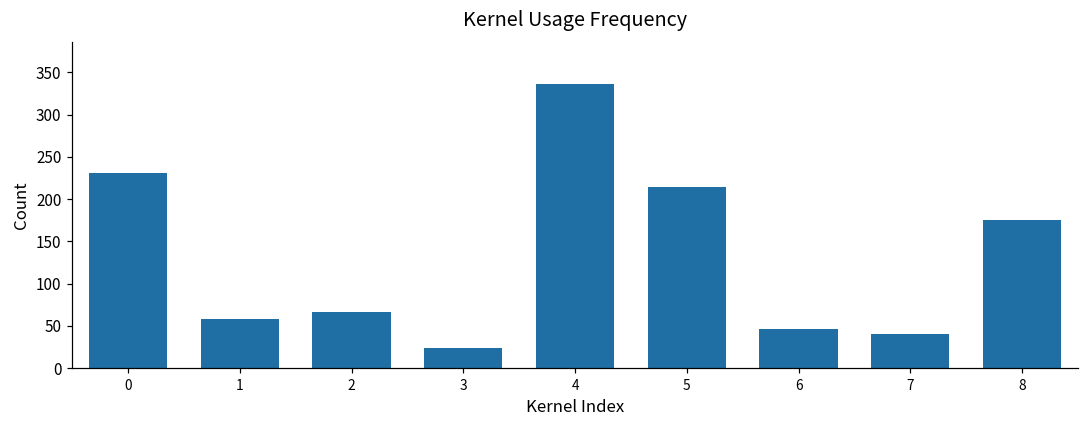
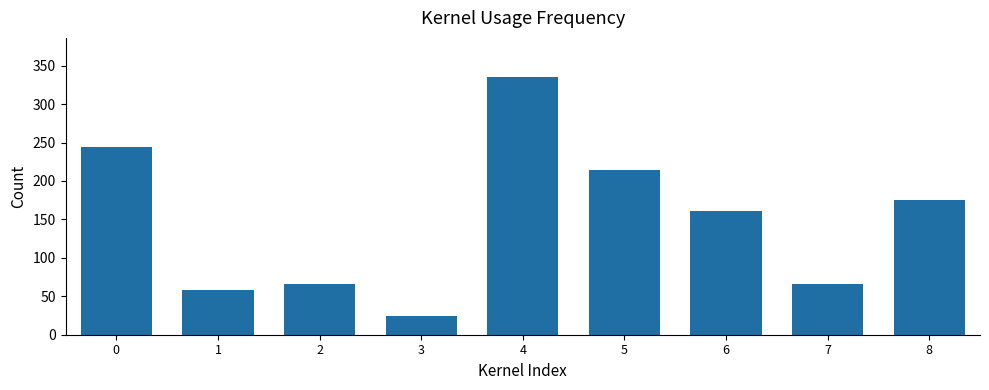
0: 230 -> 240
6: 50 -> 160
7: 40 -> 70
